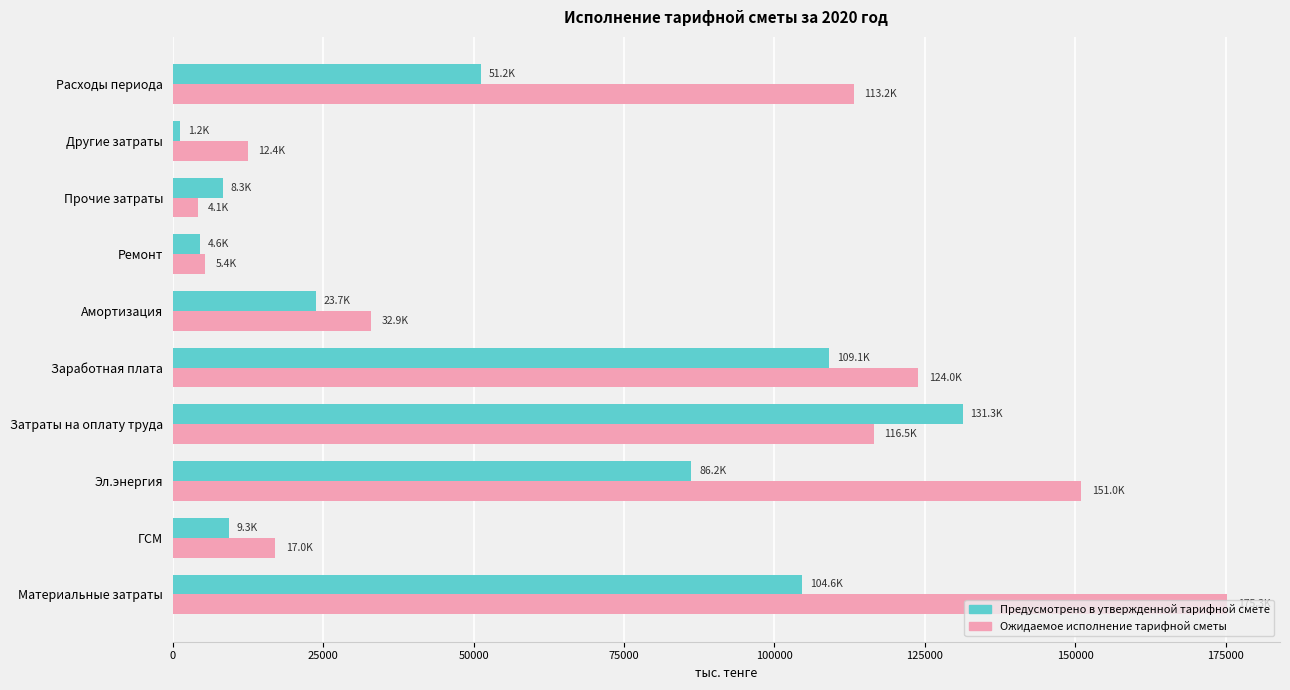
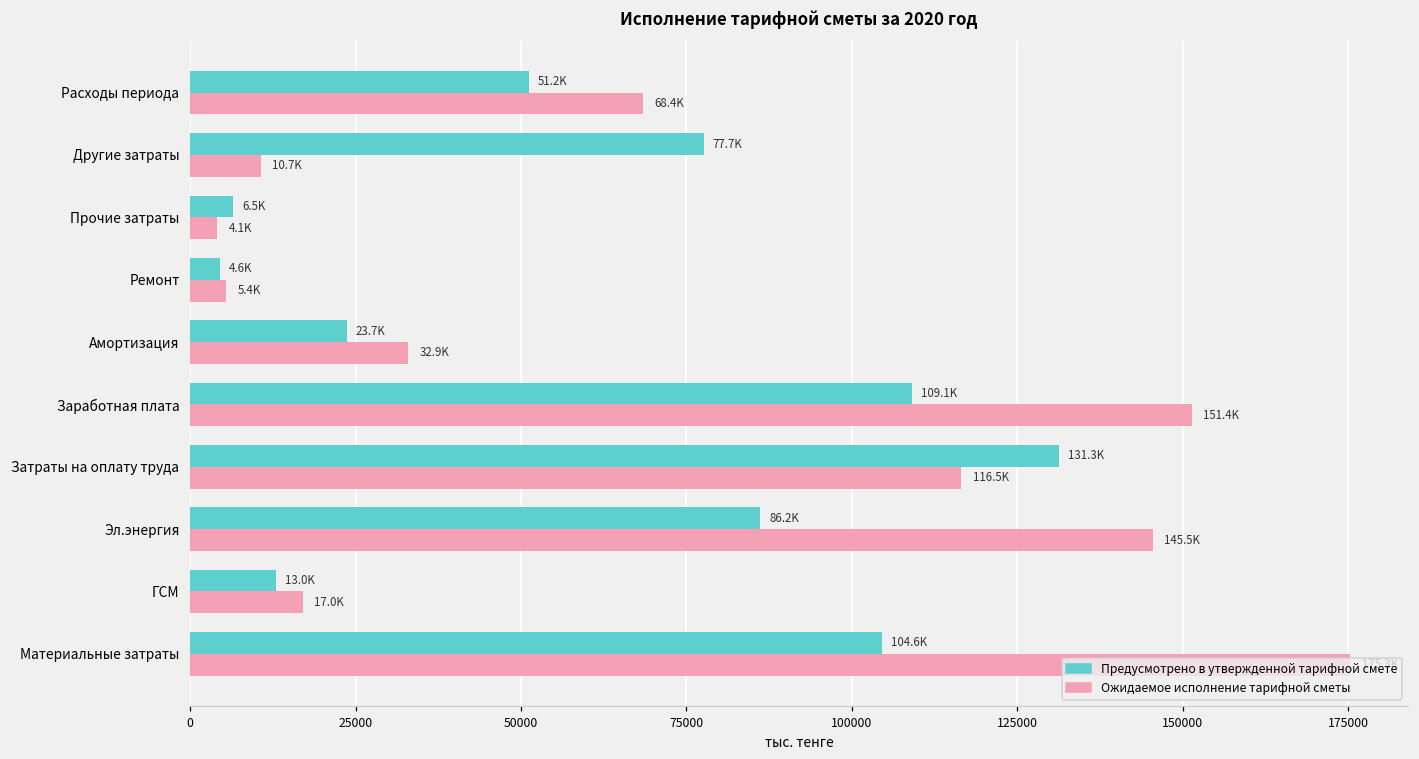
Ожидаемое исполнение тарифной сметы, Расходы периода: 113.2K -> 68.4K
Предусмотрено в утвержденной тарифной смете, Другие затраты: 1.2K -> 77.7K
Ожидаемое исполнение тарифной сметы, Другие затраты: 12.4K -> 10.7K
Предусмотрено в утвержденной тарифной смете, Прочие затраты: 8.3K -> 6.5K
Ожидаемое исполнение тарифной сметы, Заработная плата: 124.0K -> 151.4K
Ожидаемое исполнение тарифной сметы, Эл.энергия: 151.0K -> 145.5K
Предусмотрено в утвержденной тарифной смете, ГСМ: 9.3K -> 13.0K
